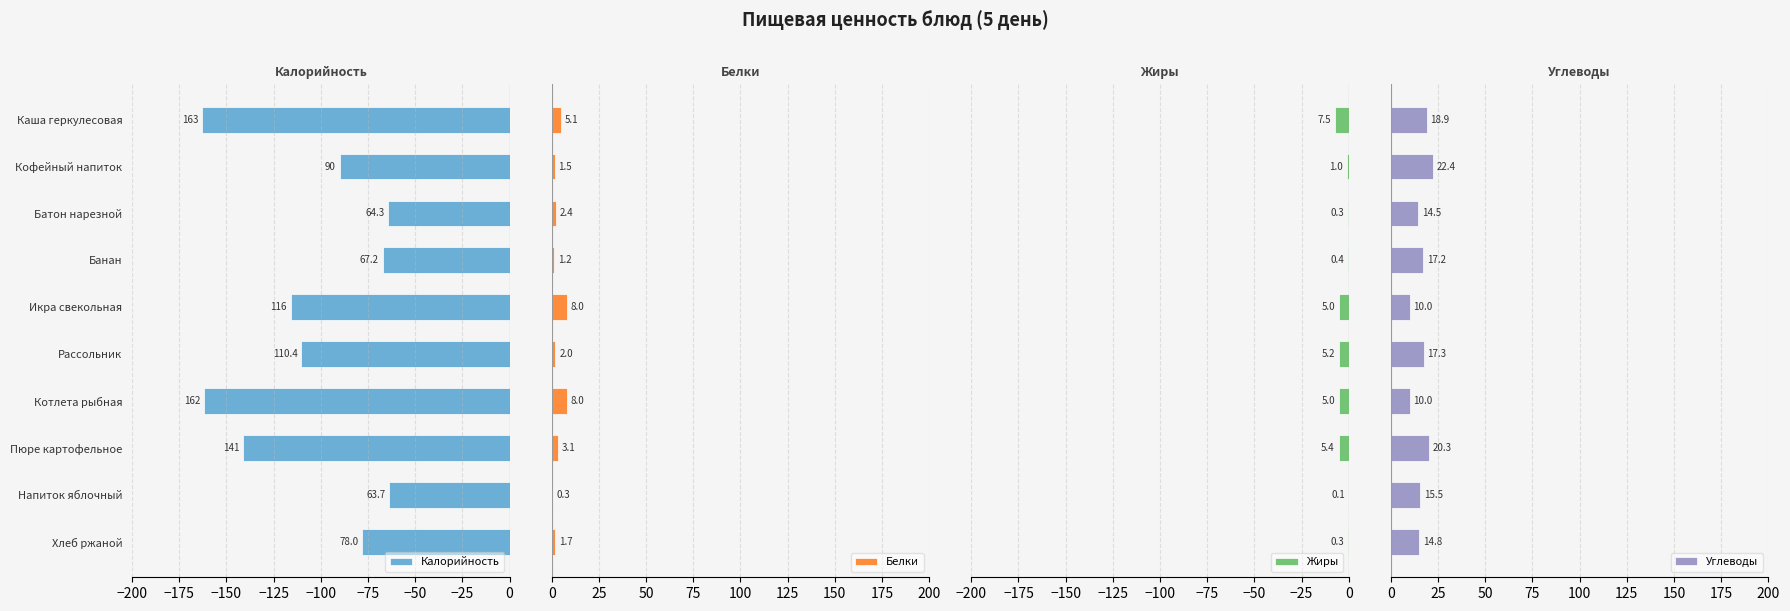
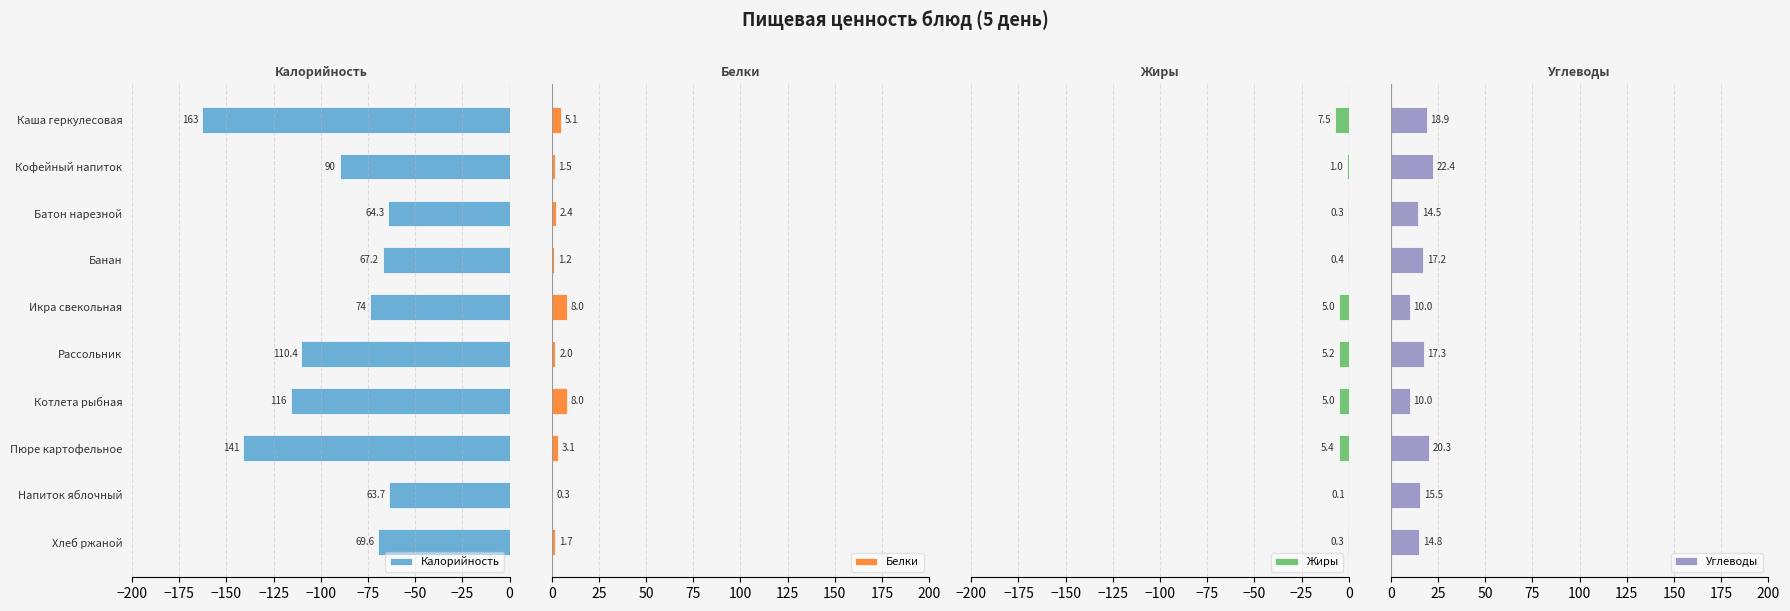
Калорийность, Икра свекольная: 116 -> 74
Калорийность, Котлета рыбная: 162 -> 116
Калорийность, Хлеб ржаной: 78.0 -> 69.6
